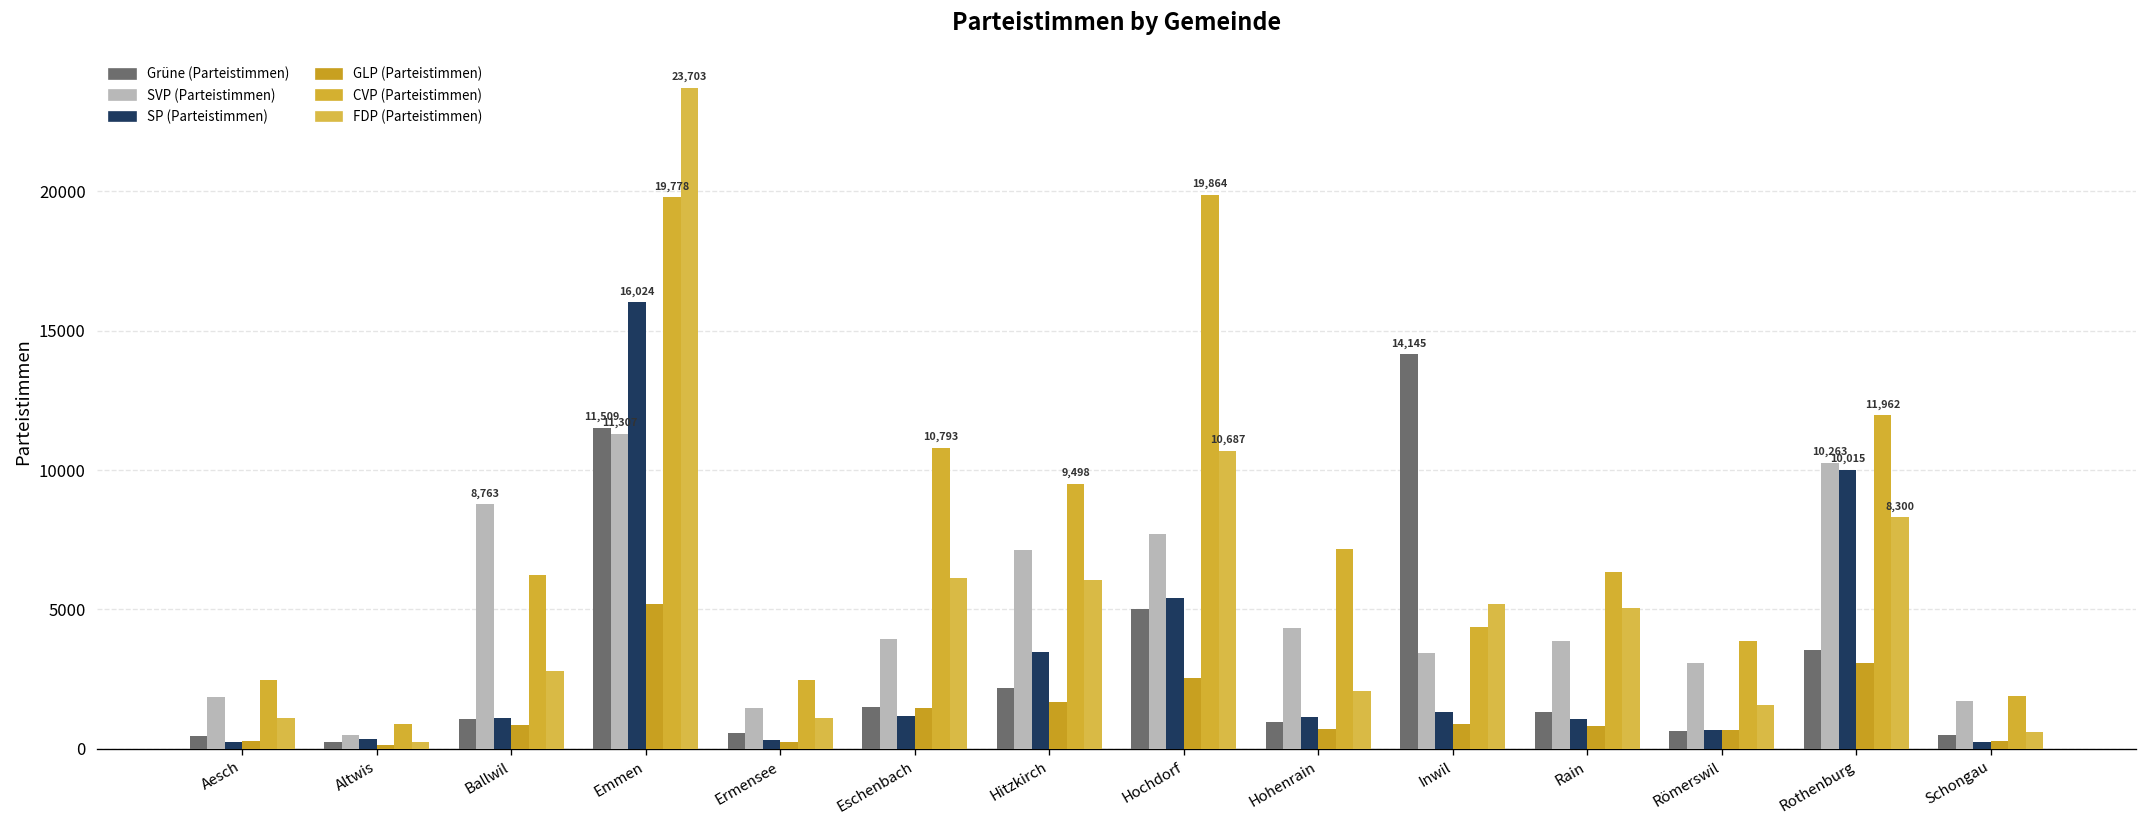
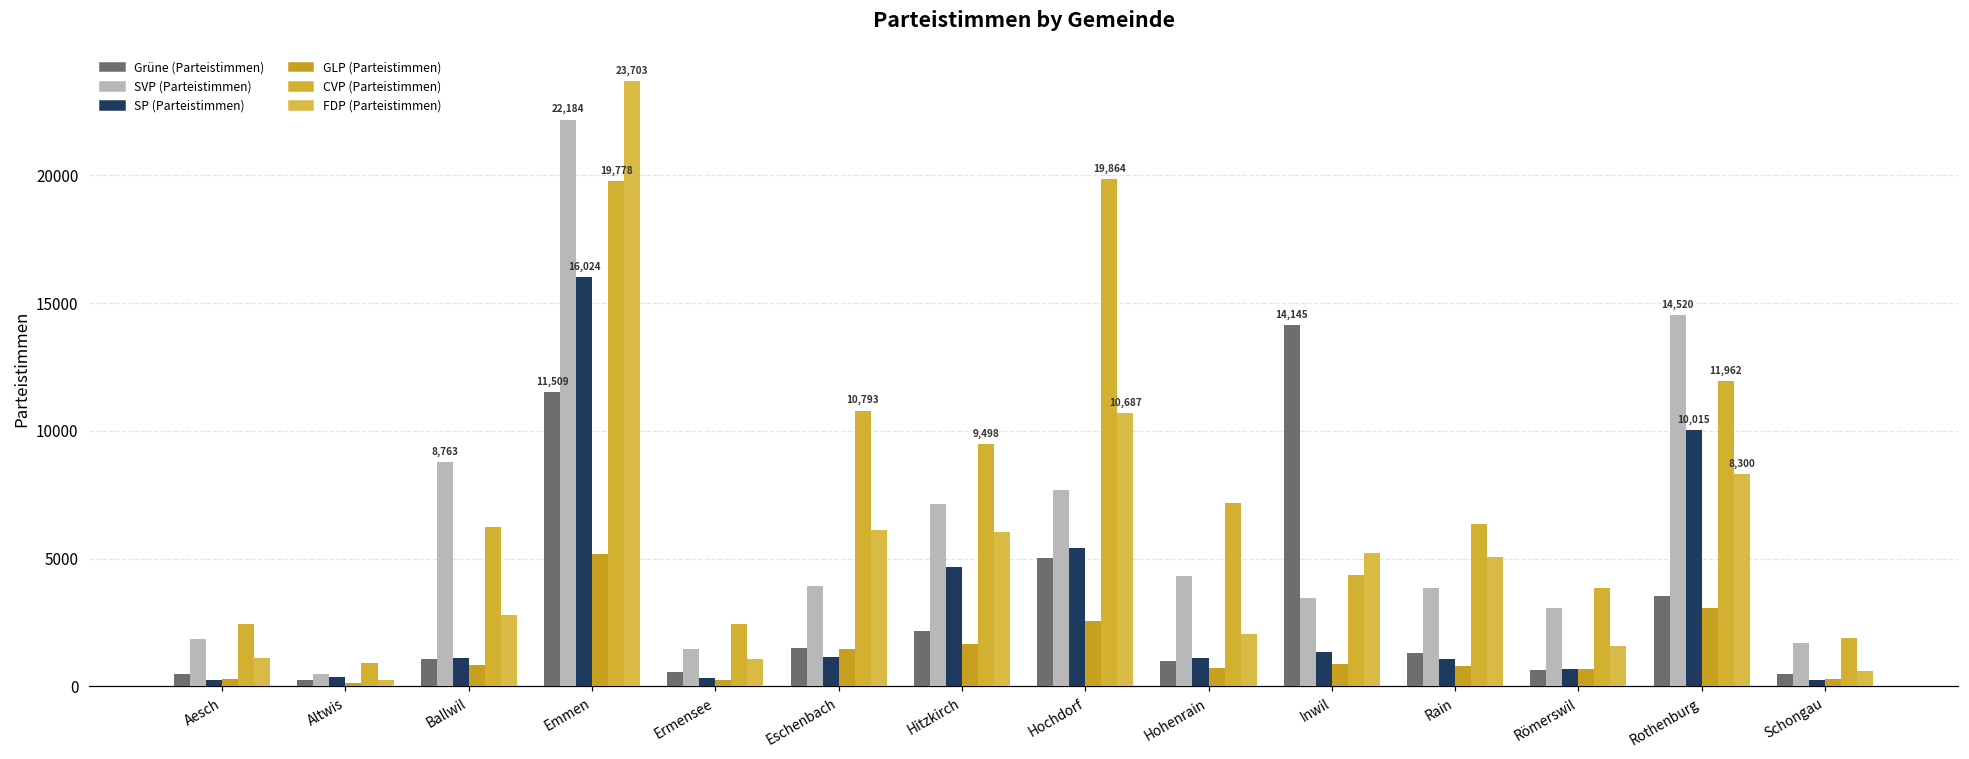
SVP (Parteistimmen), Emmen: 11,307 -> 22,184
SP (Parteistimmen), Hitzkirch: 3500 -> 4700
SVP (Parteistimmen), Rothenburg: 10,263 -> 14,520
